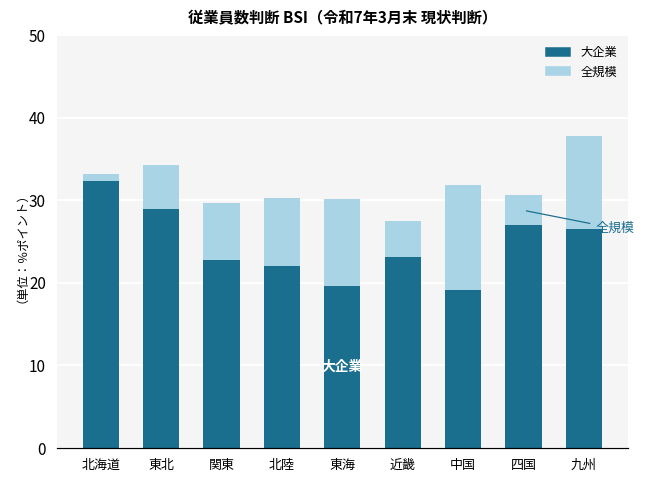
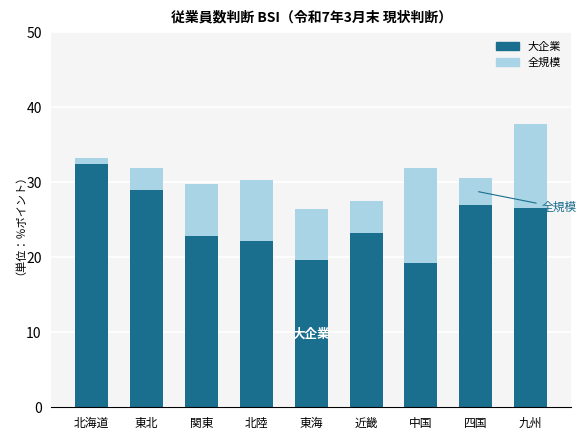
全規模, 東北: 34 -> 32
全規模, 東海: 30 -> 26
